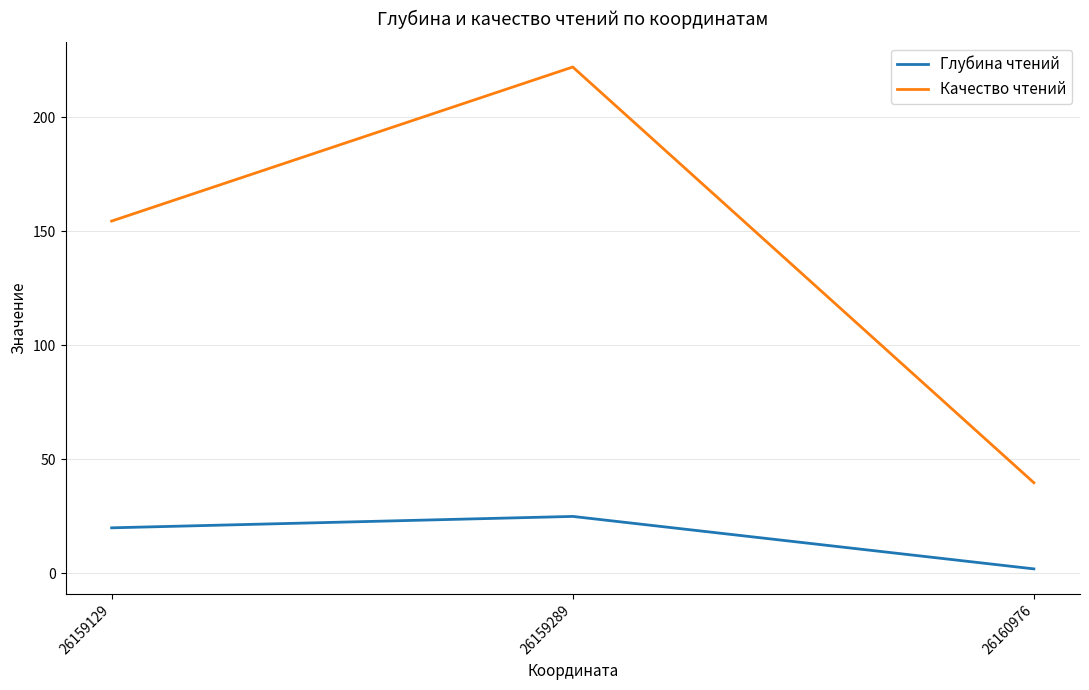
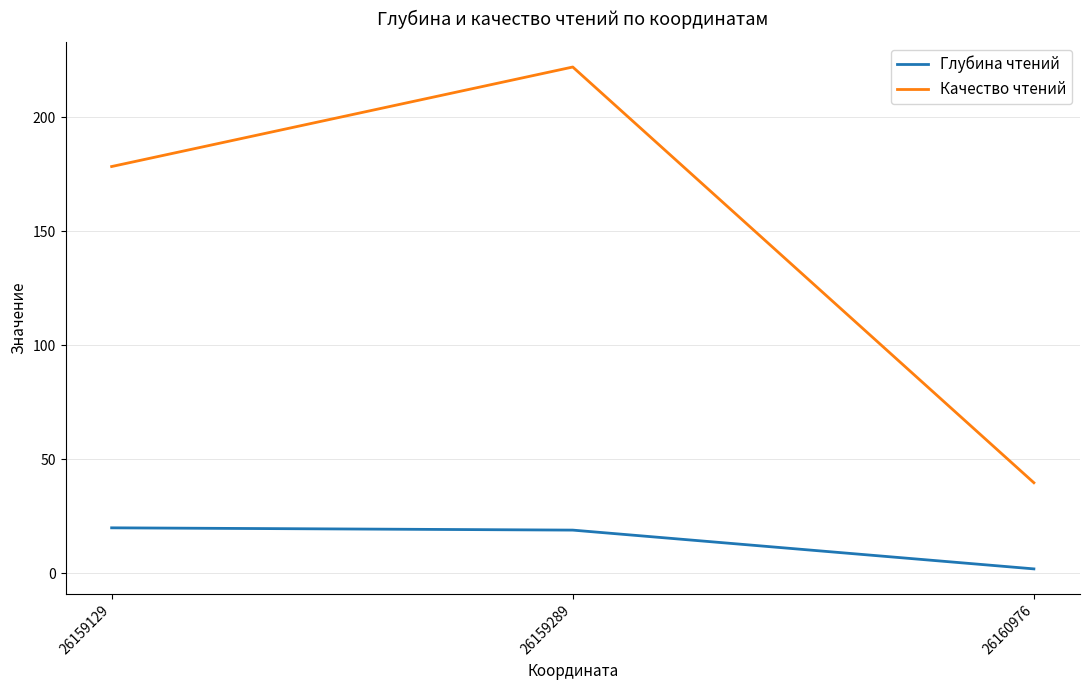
Качество чтений, 26159129: 154 -> 178
Глубина чтений, 26159289: 25 -> 19
